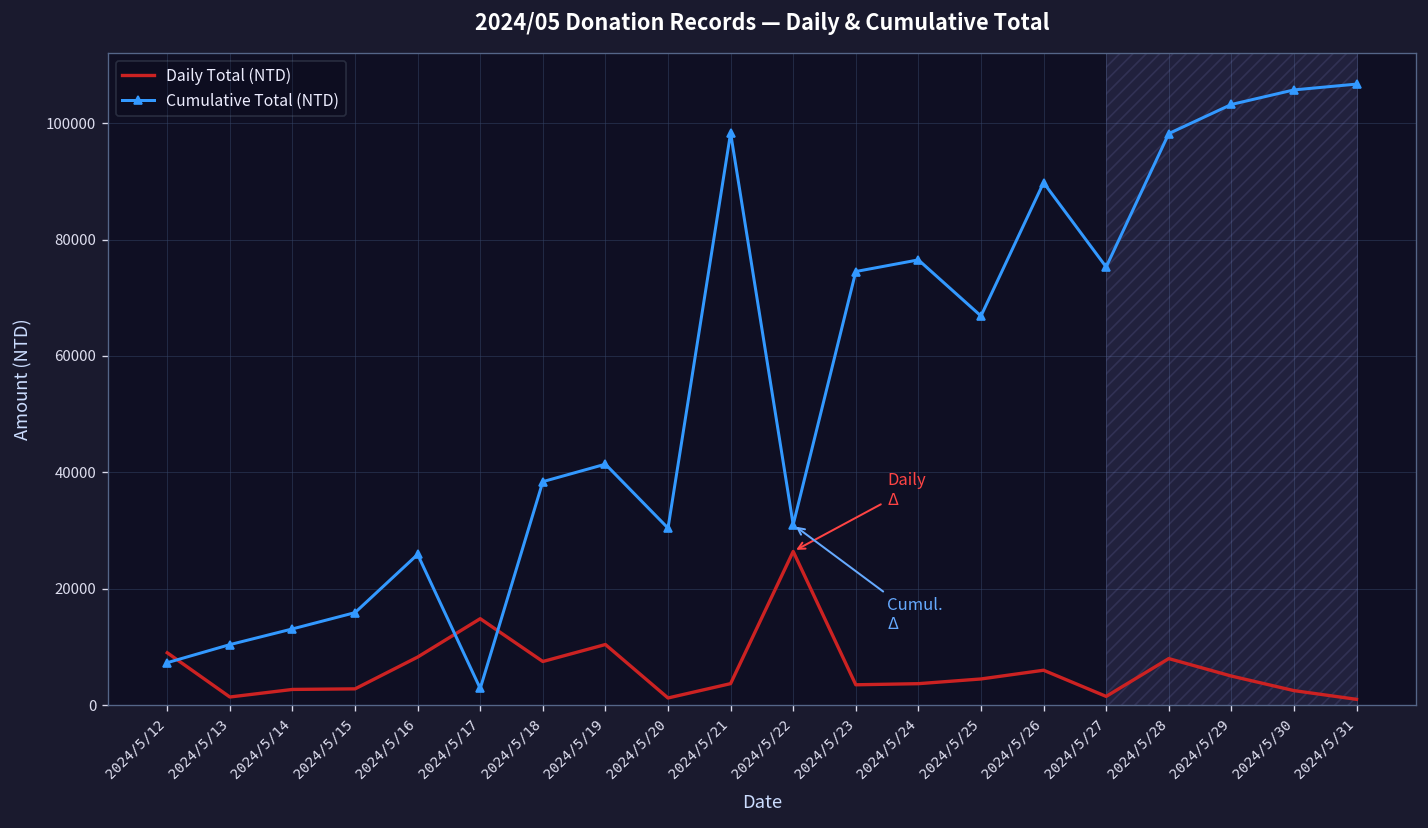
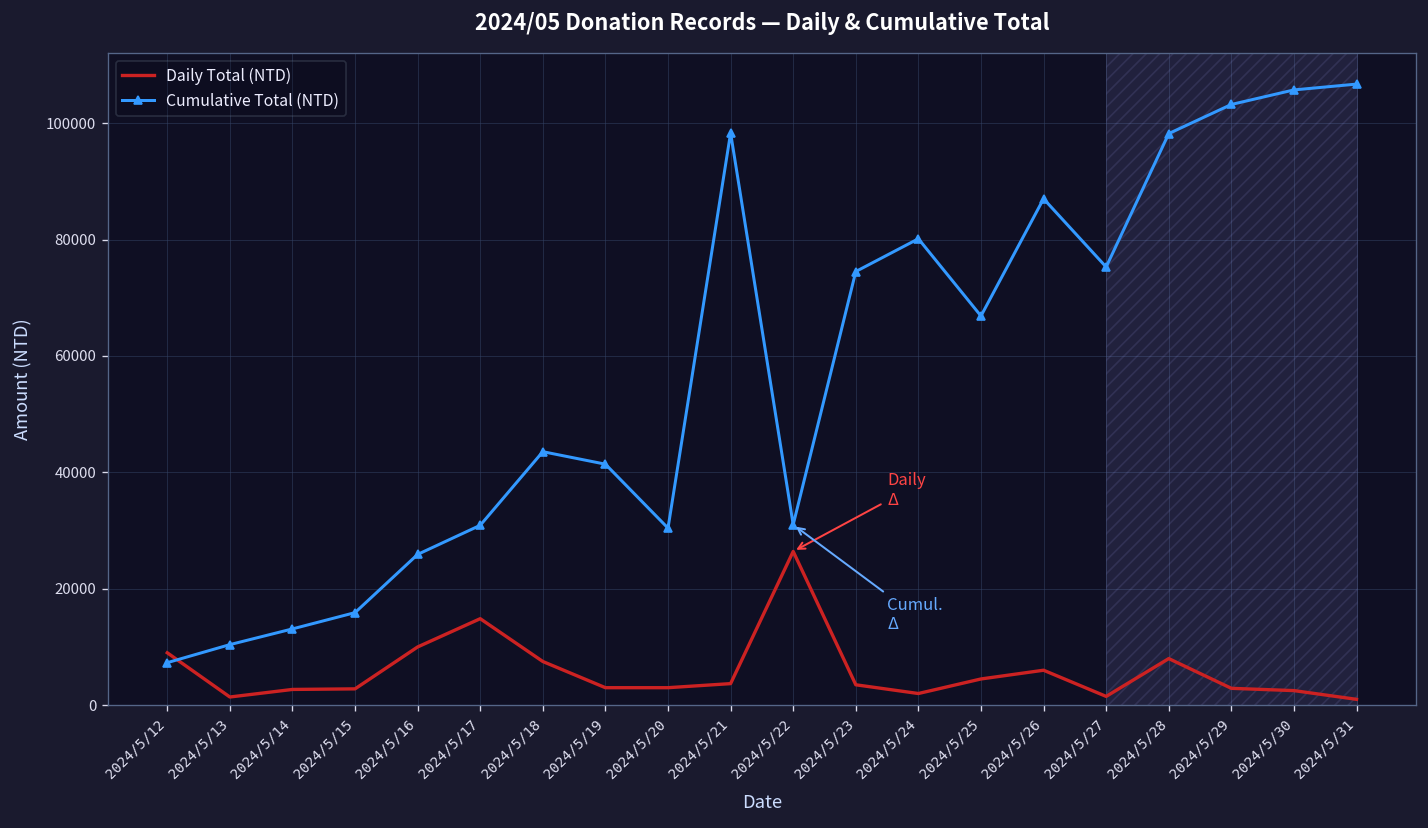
Daily Total (NTD), 2024/5/16: 8000 -> 10000
Cumulative Total (NTD), 2024/5/17: 3000 -> 31000
Cumulative Total (NTD), 2024/5/18: 38000 -> 44000
Daily Total (NTD), 2024/5/19: 10000 -> 3000
Daily Total (NTD), 2024/5/20: 1000 -> 3000
Daily Total (NTD), 2024/5/24: 4000 -> 2000
Cumulative Total (NTD), 2024/5/24: 77000 -> 80000
Cumulative Total (NTD), 2024/5/26: 90000 -> 87000
Daily Total (NTD), 2024/5/29: 5000 -> 3000
